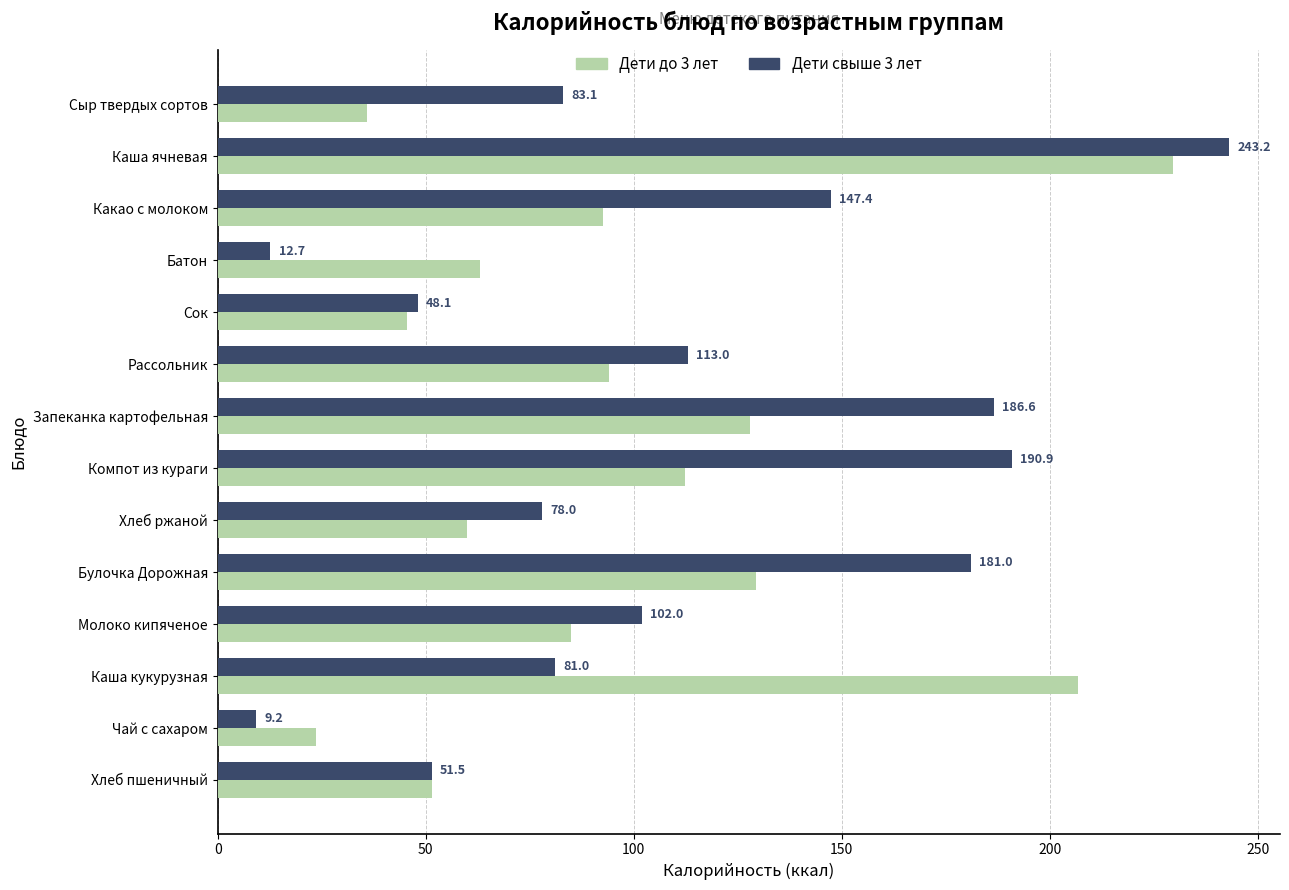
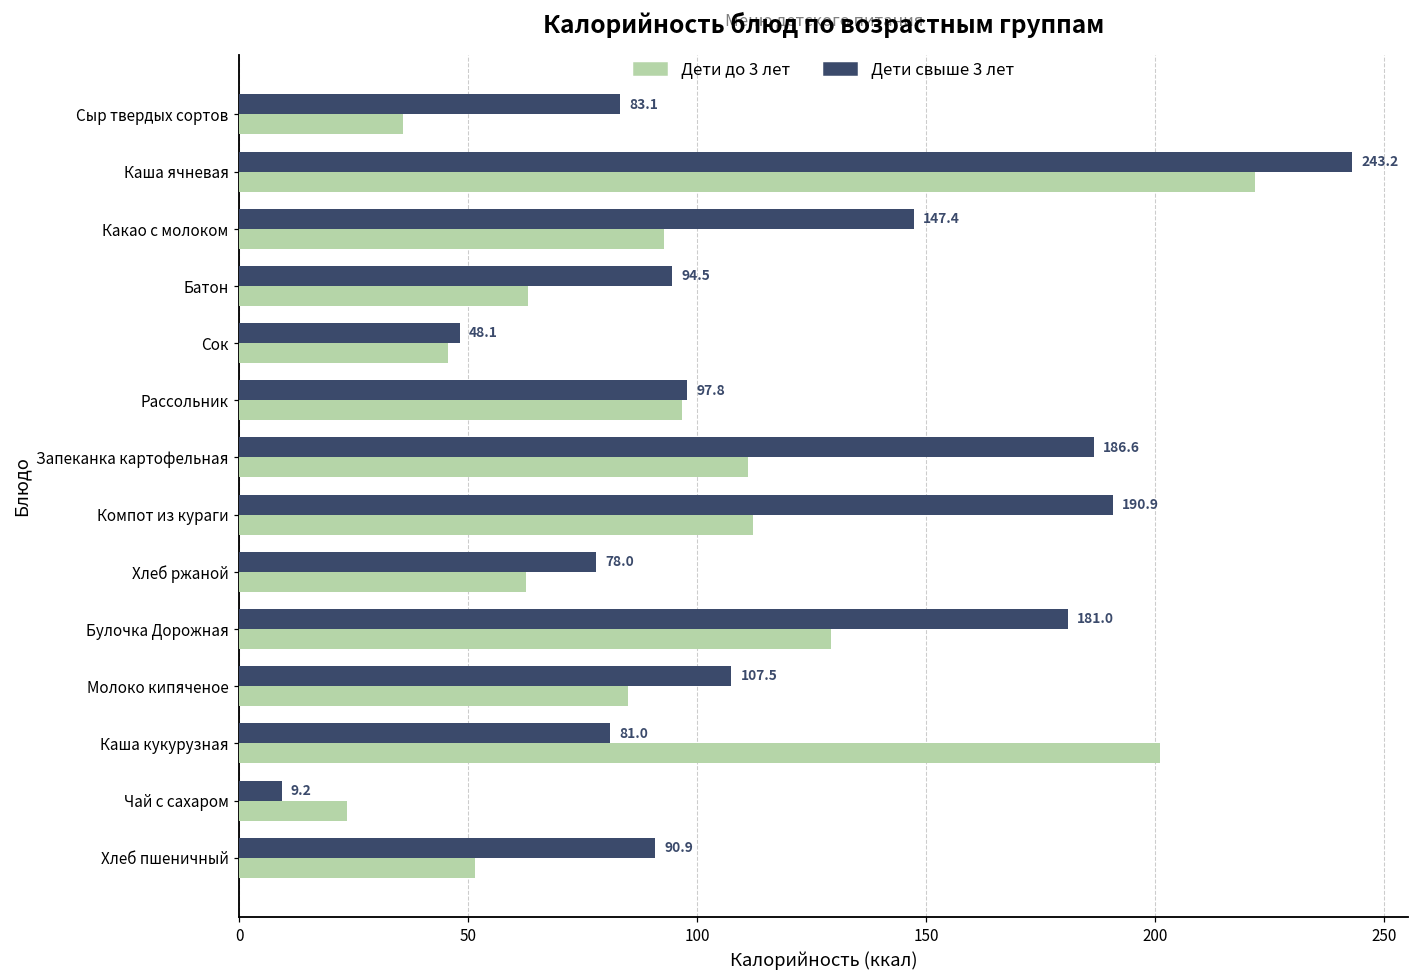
Дети до 3 лет, Каша ячневая: 230 -> 222
Дети свыше 3 лет, Батон: 12.7 -> 94.5
Дети свыше 3 лет, Рассольник: 113.0 -> 97.8
Дети до 3 лет, Рассольник: 94 -> 97
Дети до 3 лет, Запеканка картофельная: 128 -> 111
Дети до 3 лет, Хлеб ржаной: 60 -> 63
Дети свыше 3 лет, Молоко кипяченое: 102.0 -> 107.5
Дети до 3 лет, Каша кукурузная: 207 -> 201
Дети свыше 3 лет, Хлеб пшеничный: 51.5 -> 90.9
